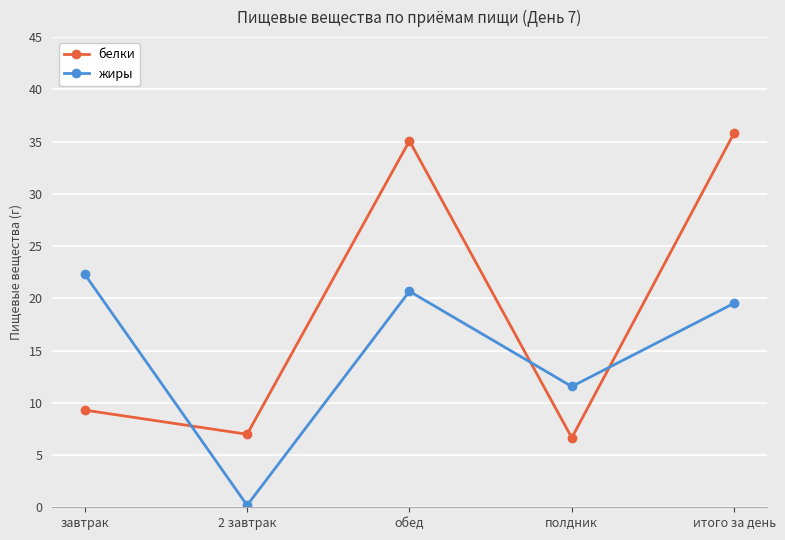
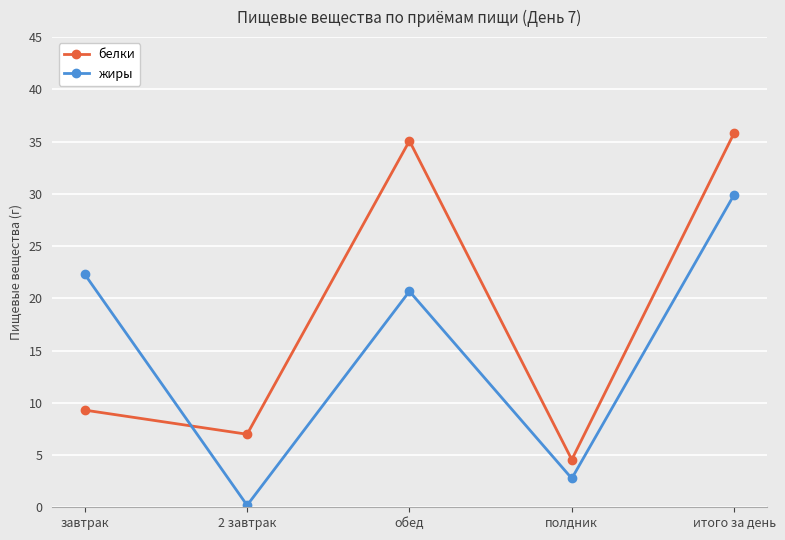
белки, полдник: 6.7 -> 4.6
жиры, полдник: 11.6 -> 2.8
жиры, итого за день: 19.5 -> 29.9
